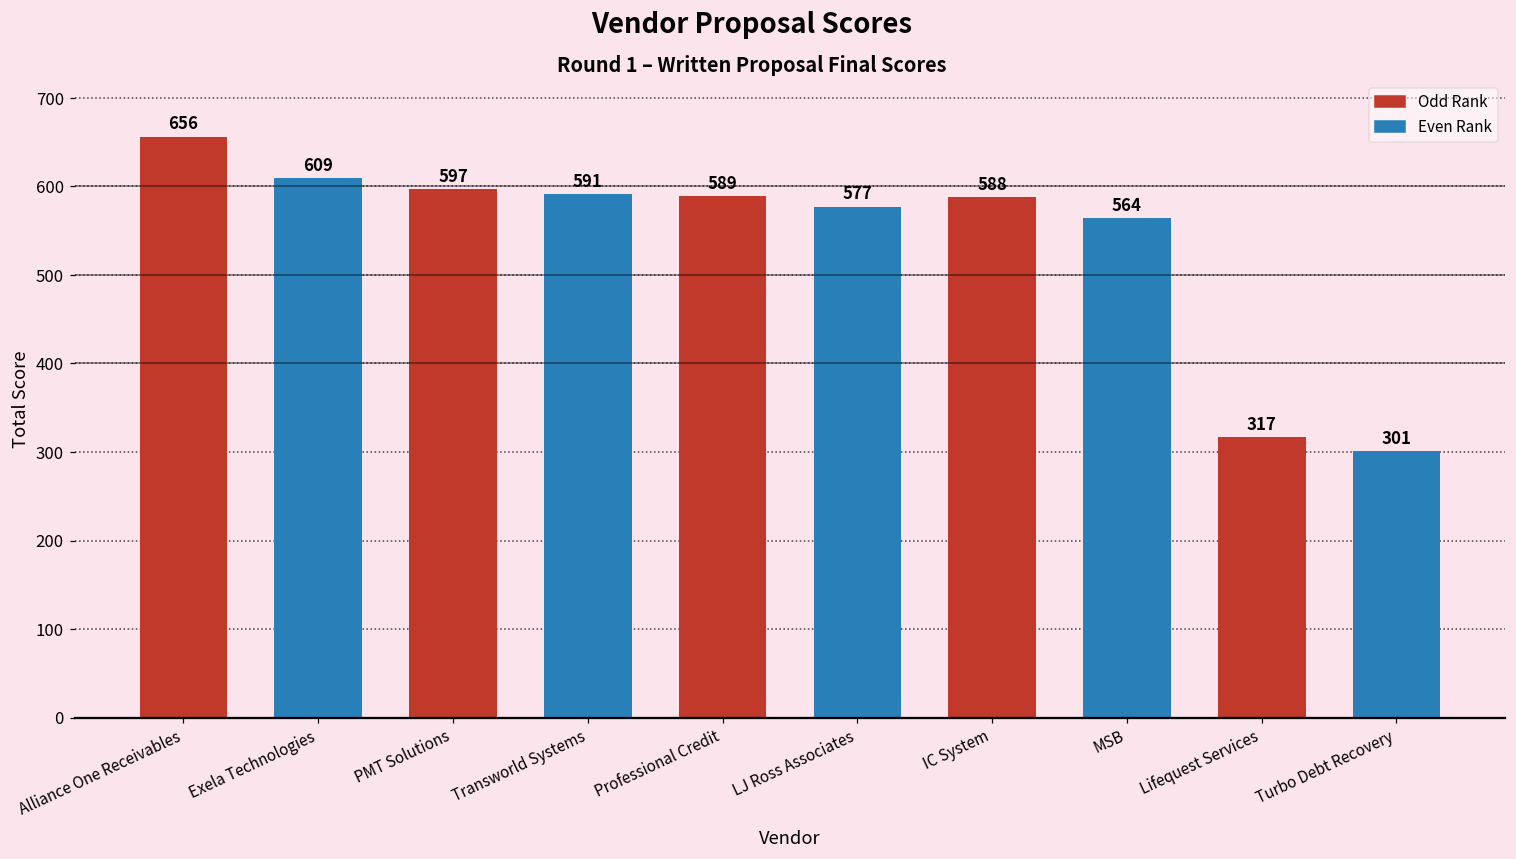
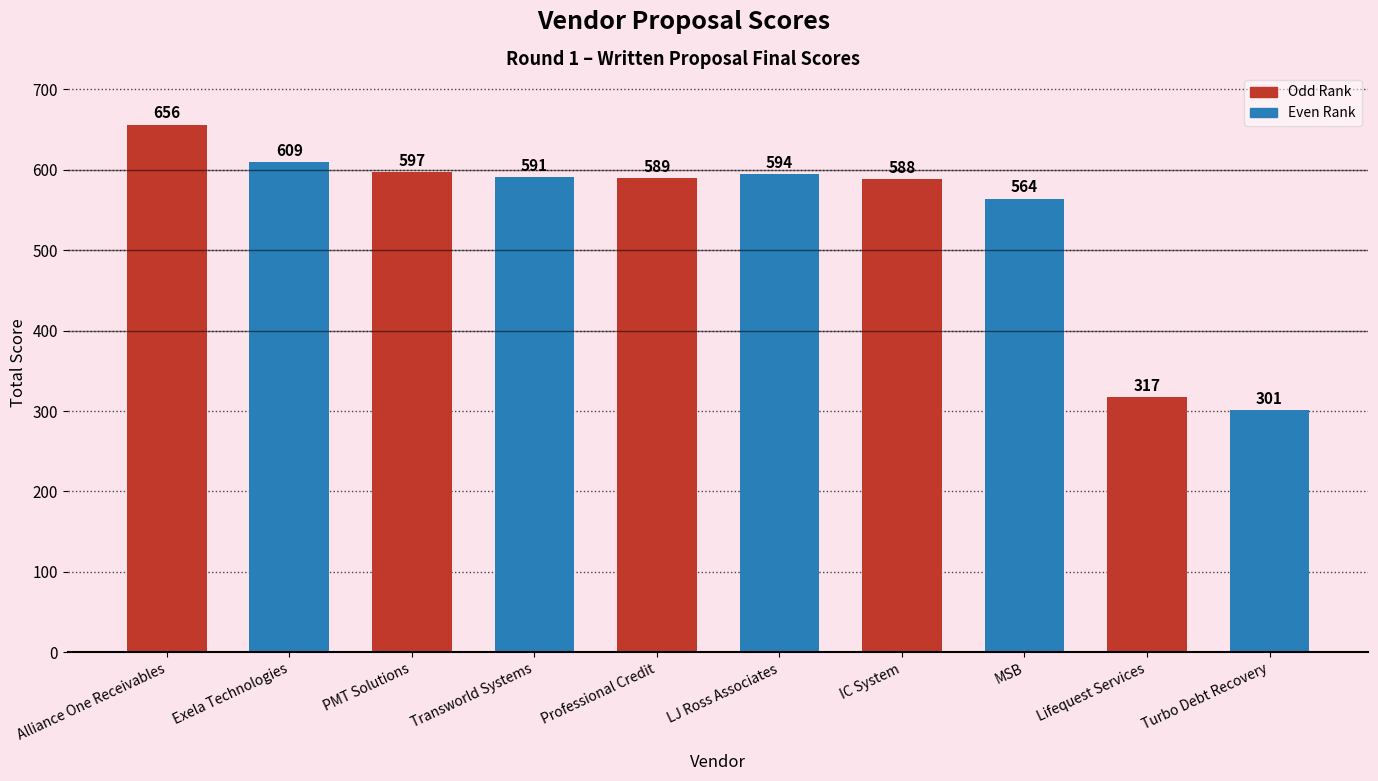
LJ Ross Associates: 577 -> 594
